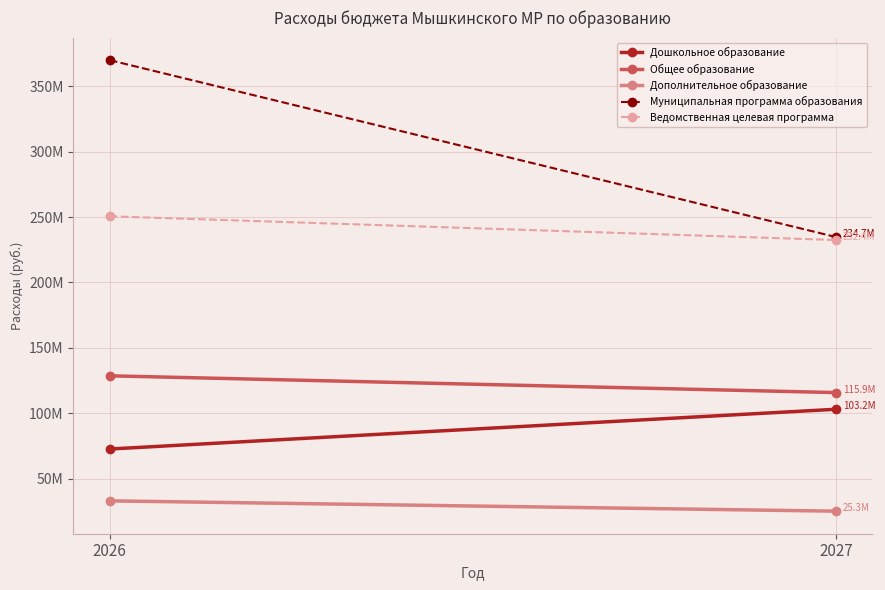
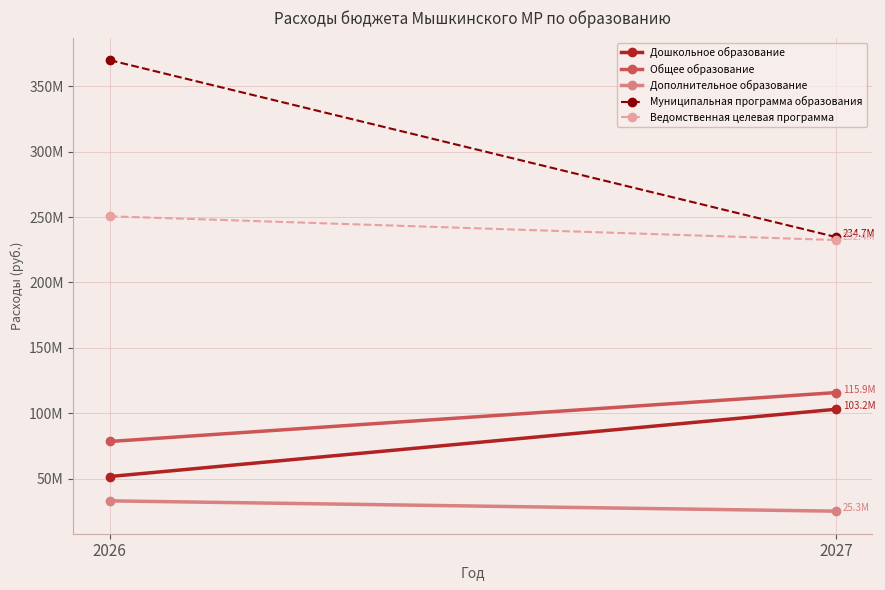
Дошкольное образование, 2026: 73000000 -> 52000000
Общее образование, 2026: 129000000 -> 79000000
